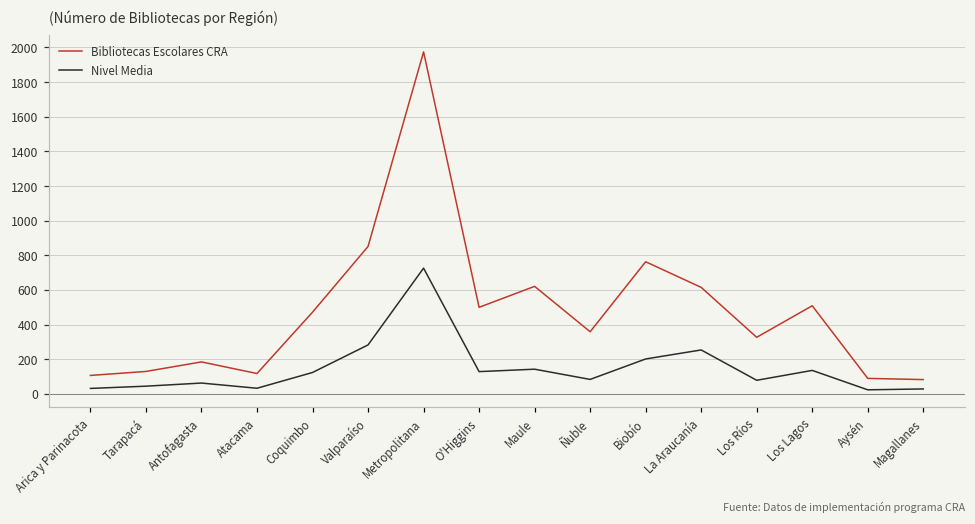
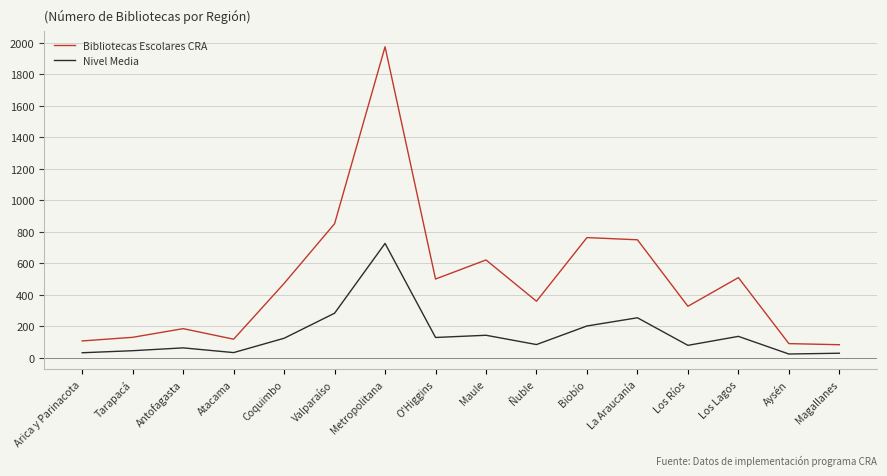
Bibliotecas Escolares CRA, La Araucanía: 620 -> 750
